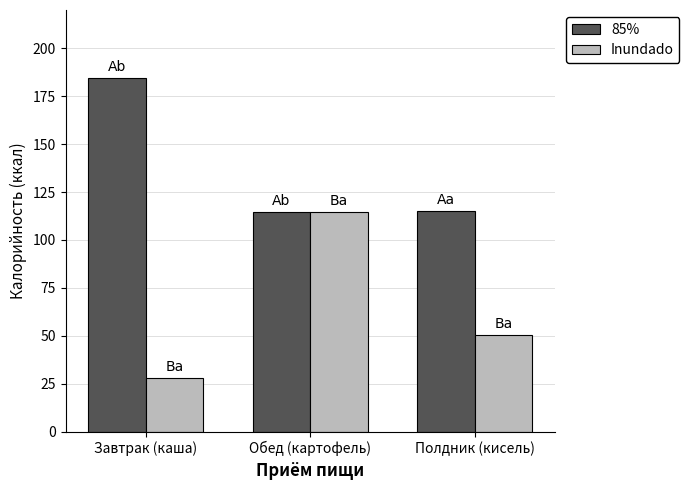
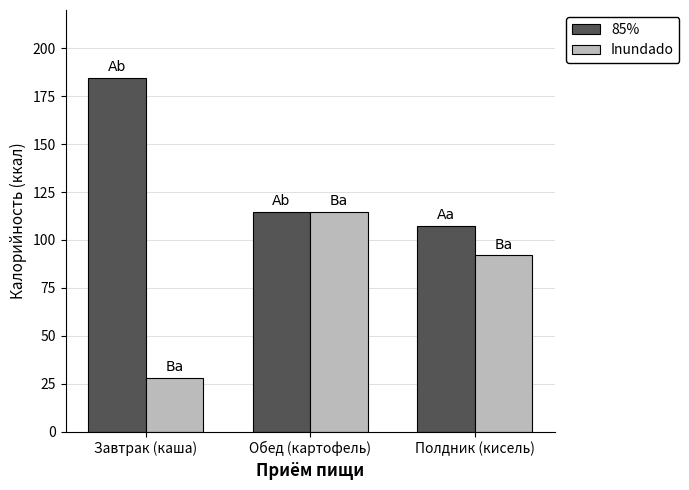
85%, Полдник (кисель): 115 -> 107
Inundado, Полдник (кисель): 51 -> 92
